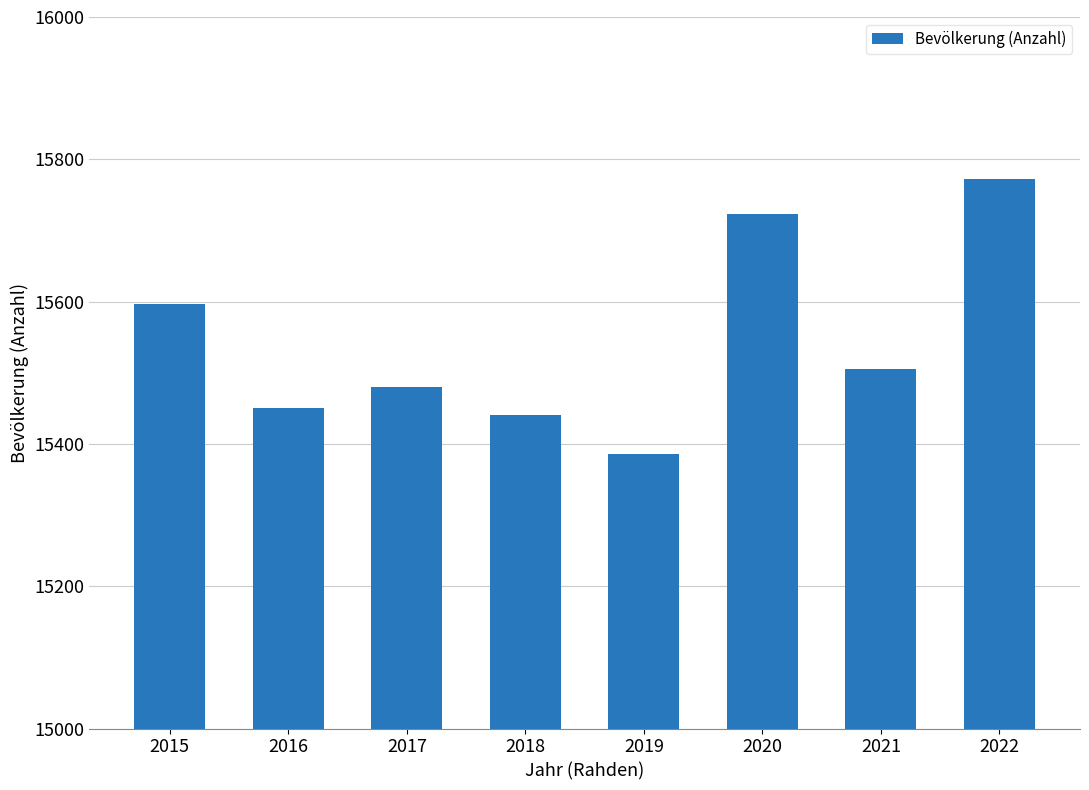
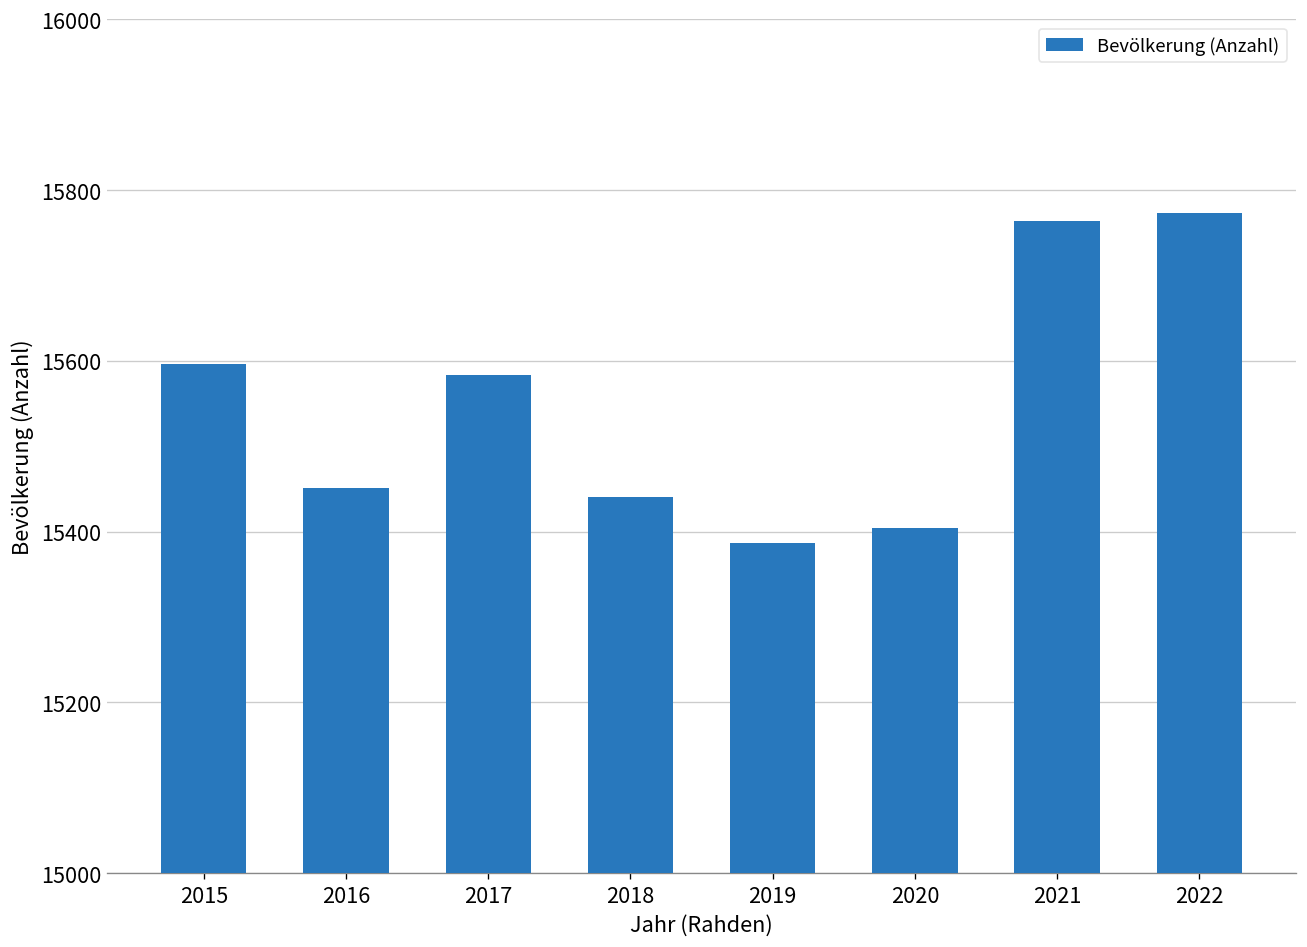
2017: 15480 -> 15580
2020: 15720 -> 15400
2021: 15510 -> 15760
